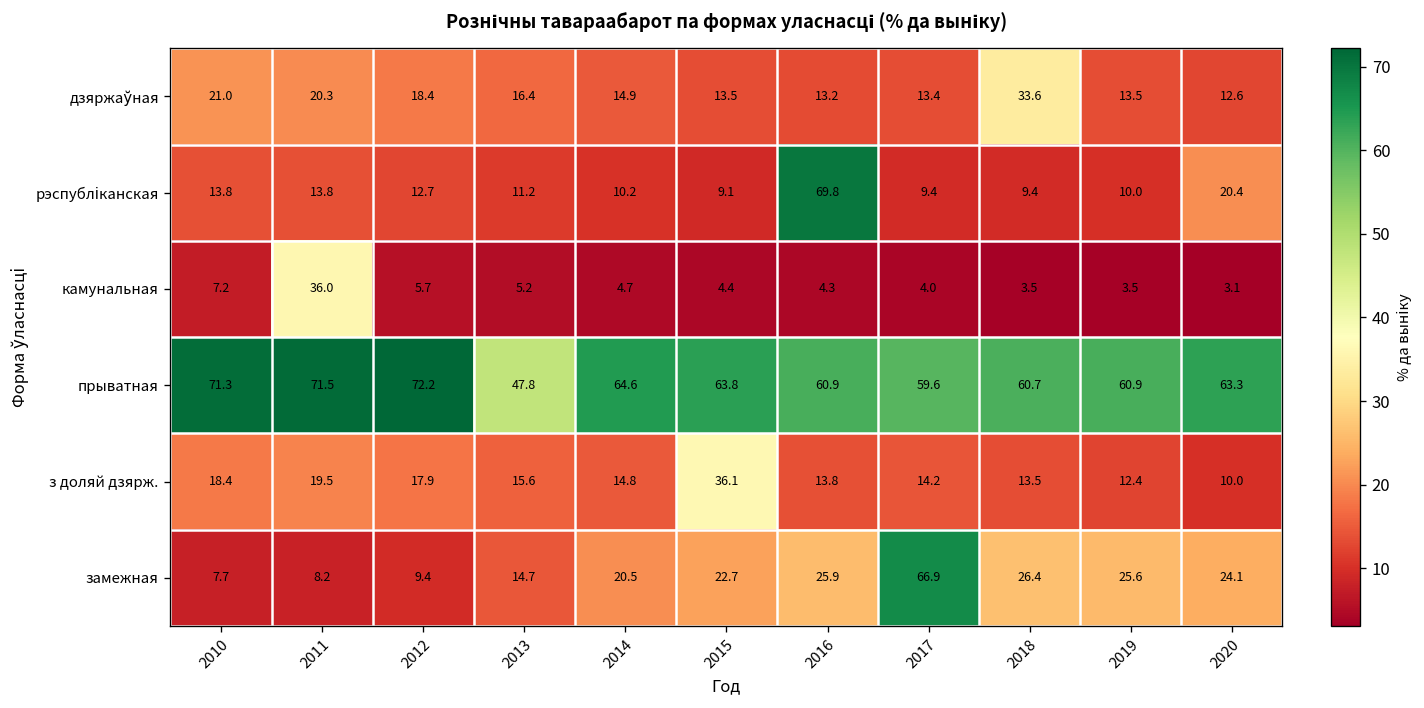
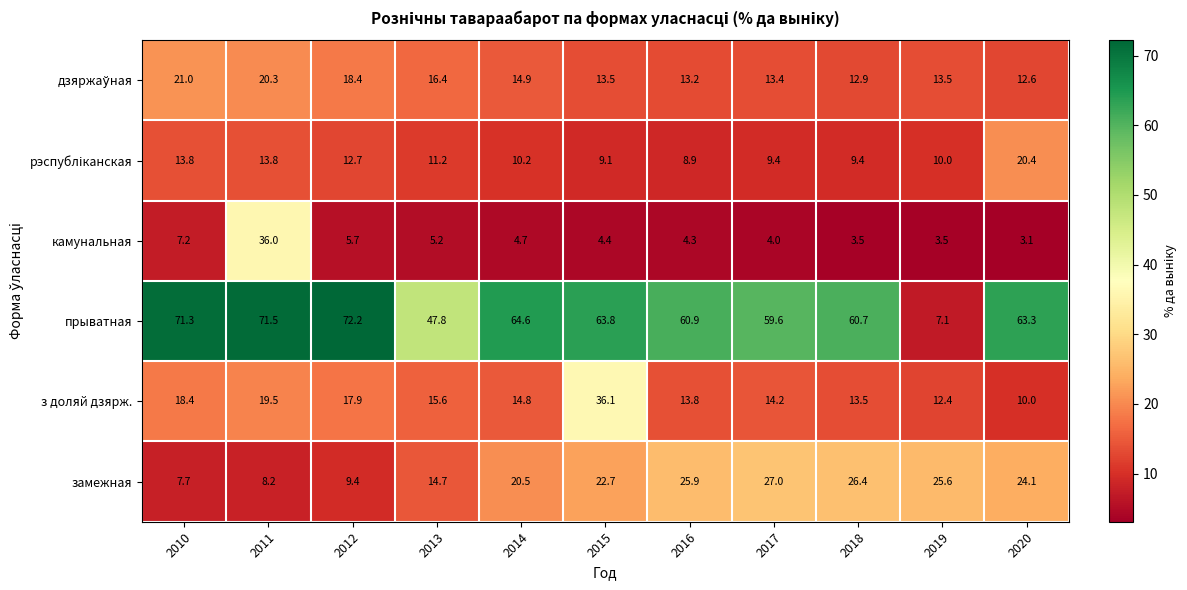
дзяржаўная, 2018: 33.6 -> 12.9
рэспубліканская, 2016: 69.8 -> 8.9
прыватная, 2019: 60.9 -> 7.1
замежная, 2017: 66.9 -> 27.0
